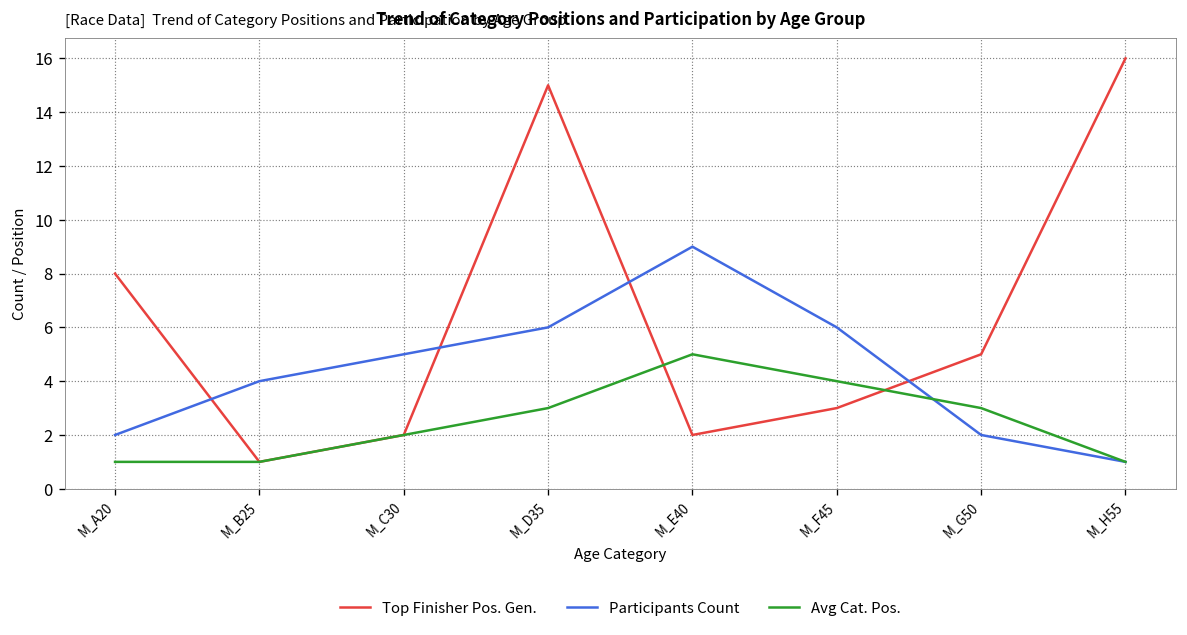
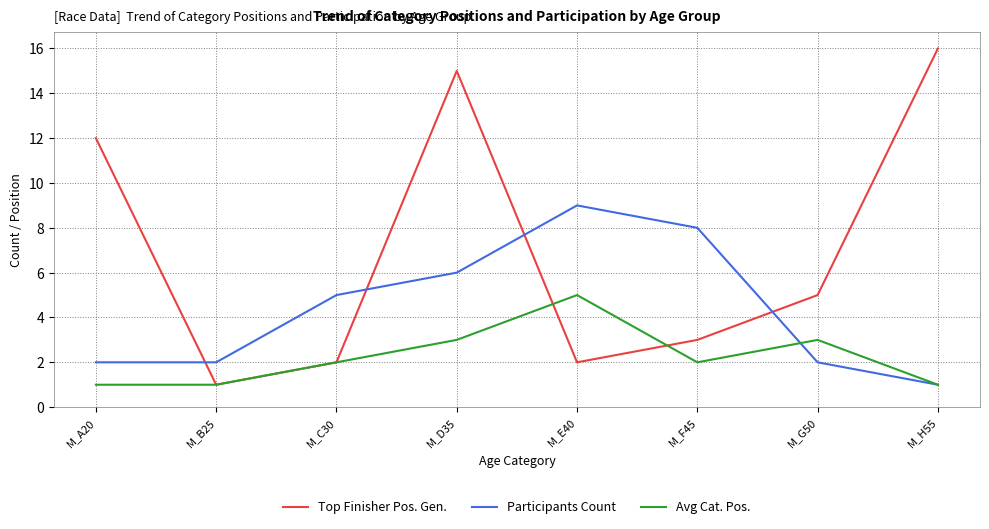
Top Finisher Pos. Gen., M_A20: 8 -> 12
Participants Count, M_B25: 4 -> 2
Participants Count, M_F45: 6 -> 8
Avg Cat. Pos., M_F45: 4 -> 2
